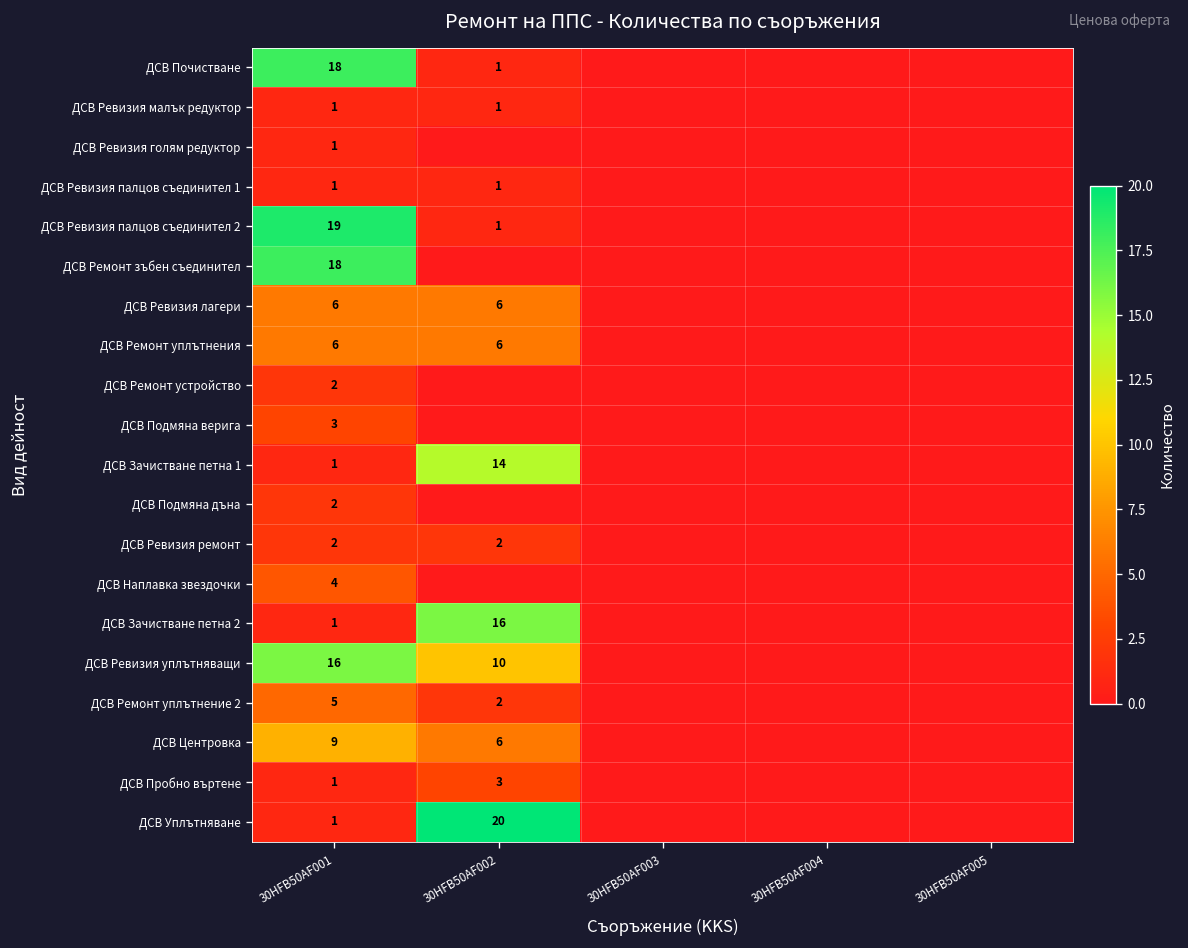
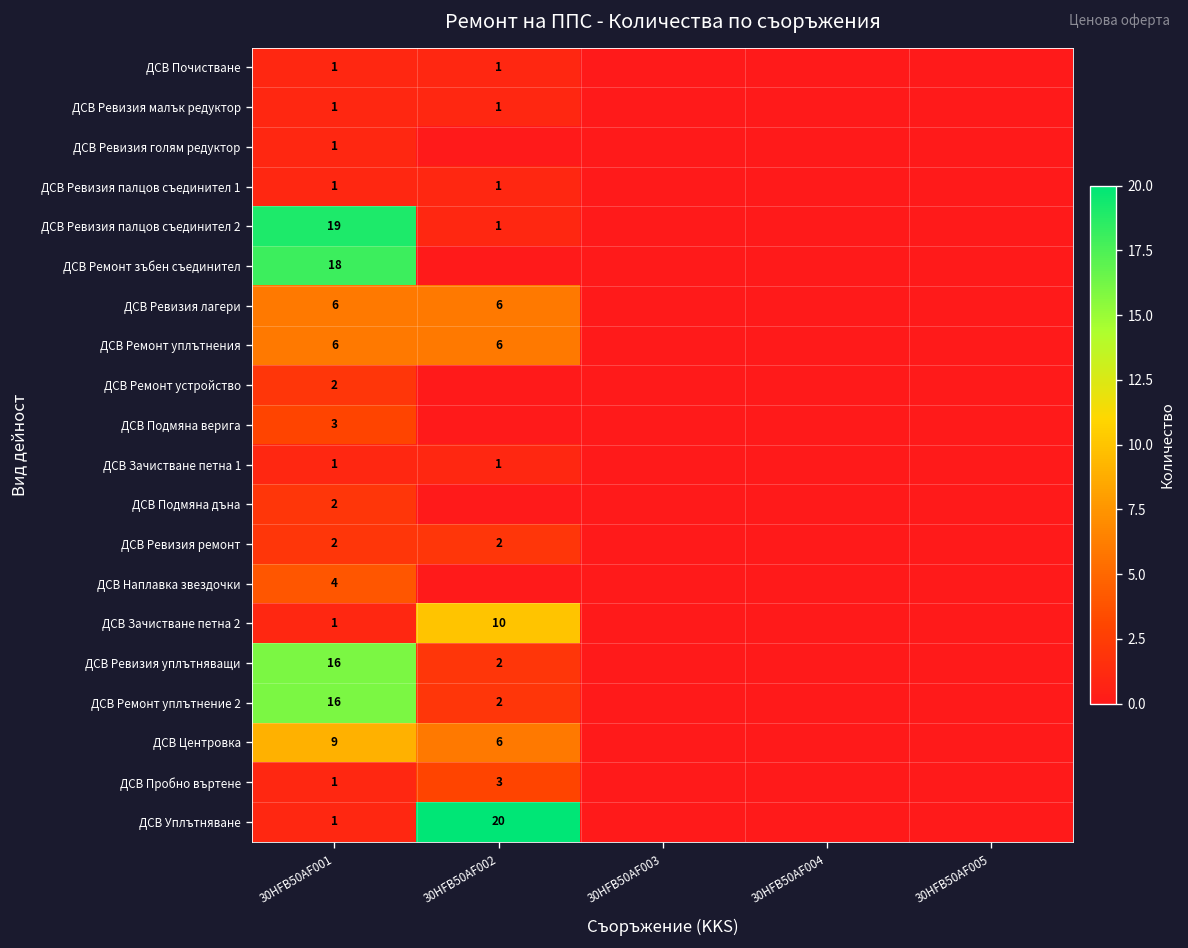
ДСВ Почистване, 30HFB50AF001: 18 -> 1
ДСВ Зачистване петна 1, 30HFB50AF002: 14 -> 1
ДСВ Зачистване петна 2, 30HFB50AF002: 16 -> 10
ДСВ Ревизия уплътняващи, 30HFB50AF002: 10 -> 2
ДСВ Ремонт уплътнение 2, 30HFB50AF001: 5 -> 16
